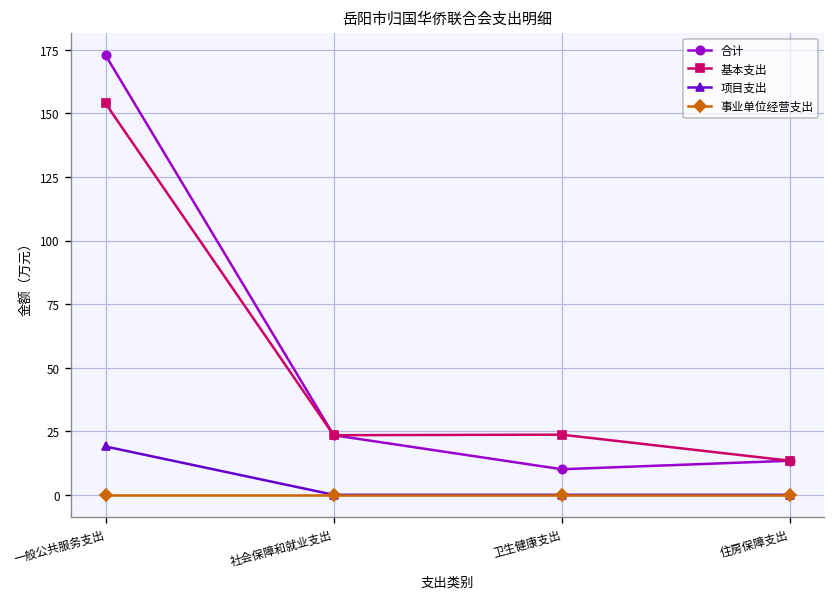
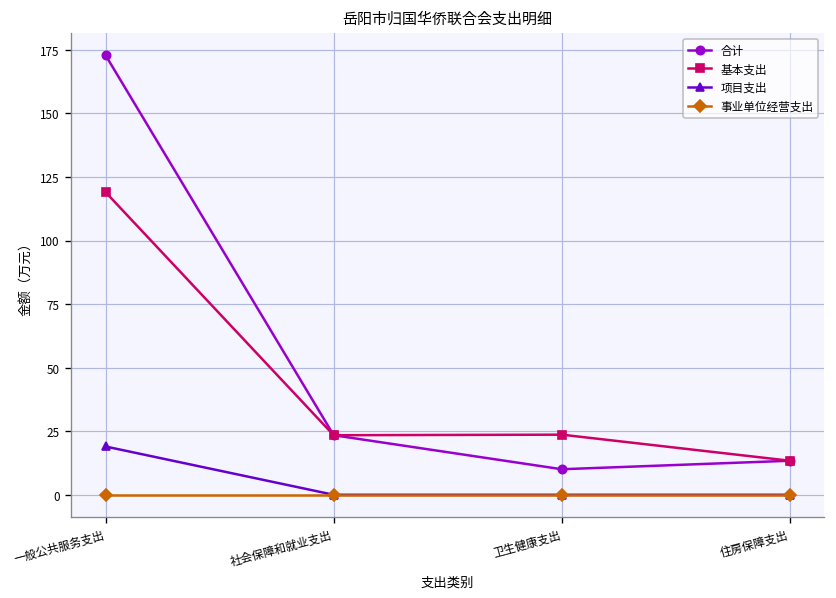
基本支出, 一般公共服务支出: 154 -> 119
